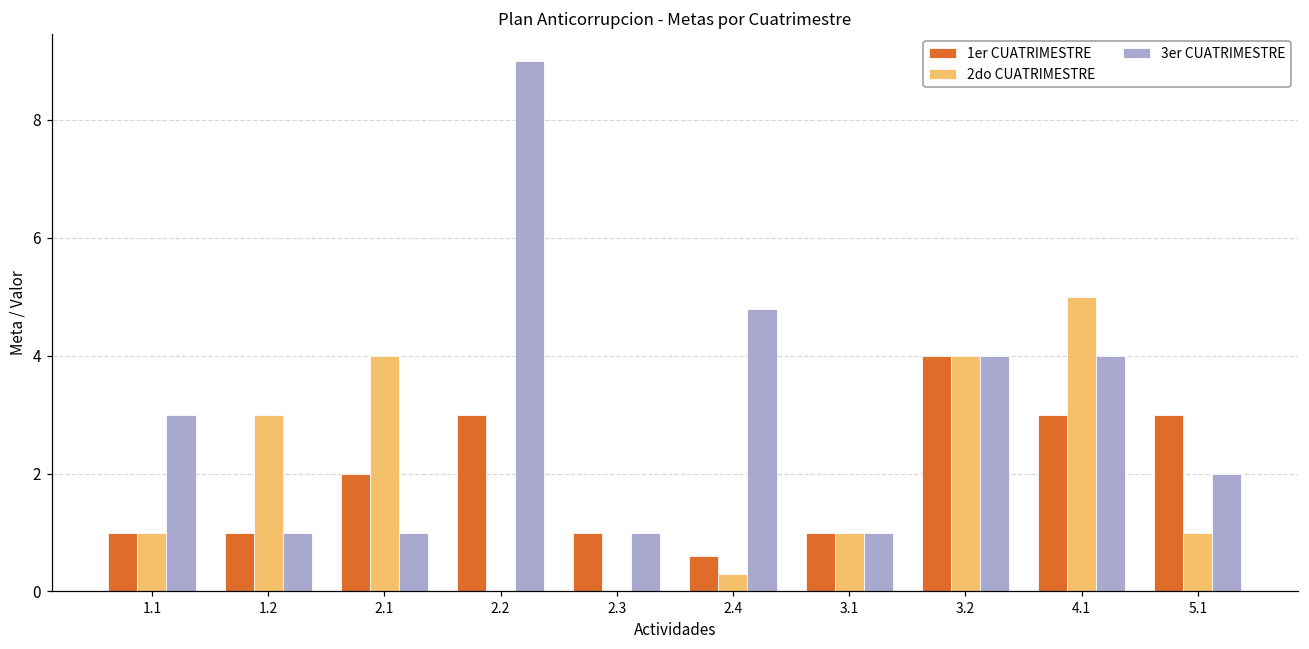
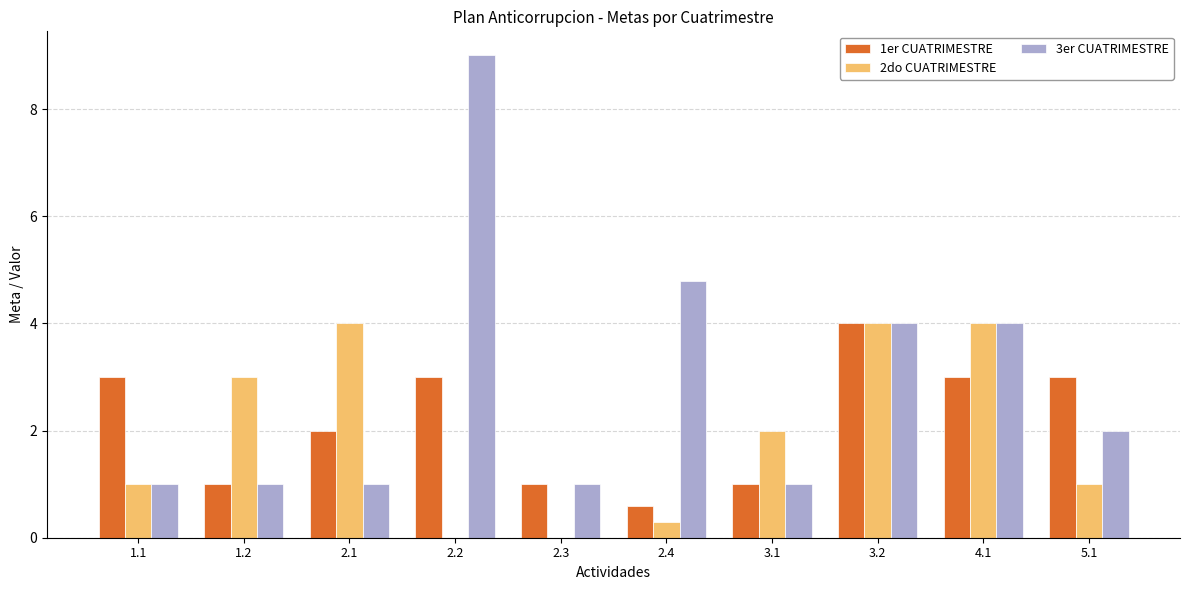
1er CUATRIMESTRE, 1.1: 1 -> 3
3er CUATRIMESTRE, 1.1: 3 -> 1
2do CUATRIMESTRE, 3.1: 1 -> 2
2do CUATRIMESTRE, 4.1: 5 -> 4
